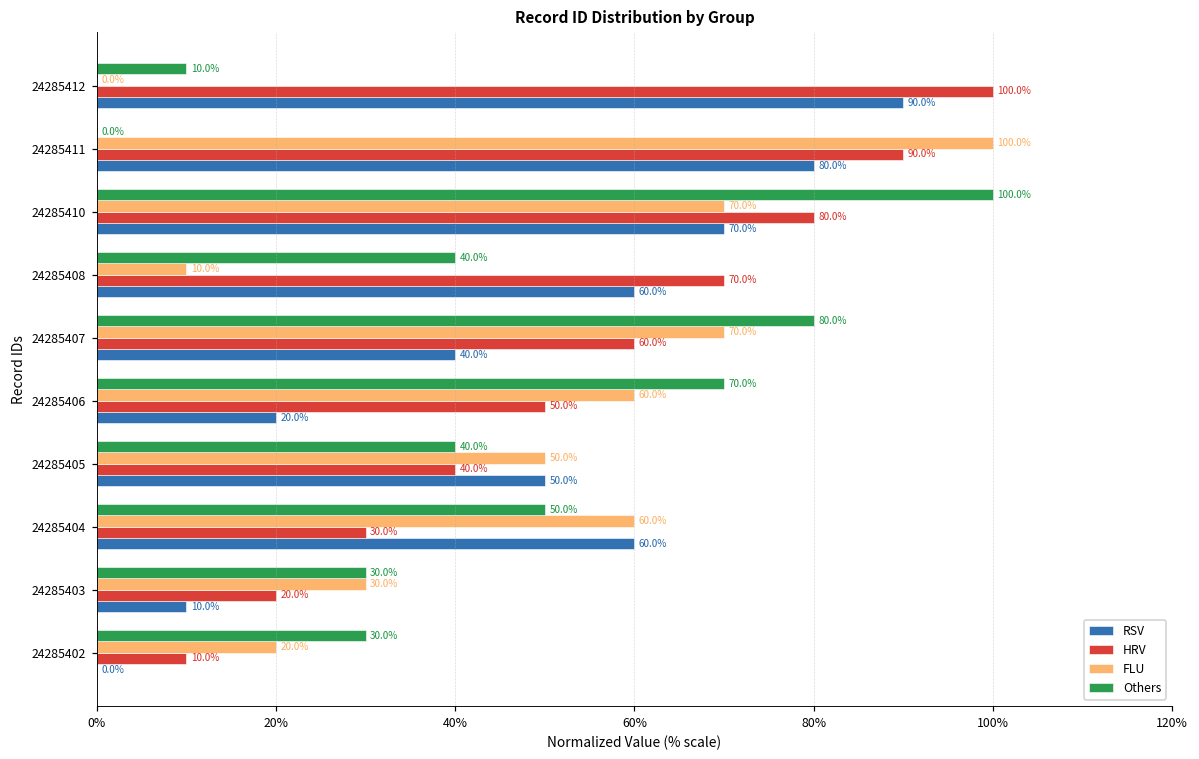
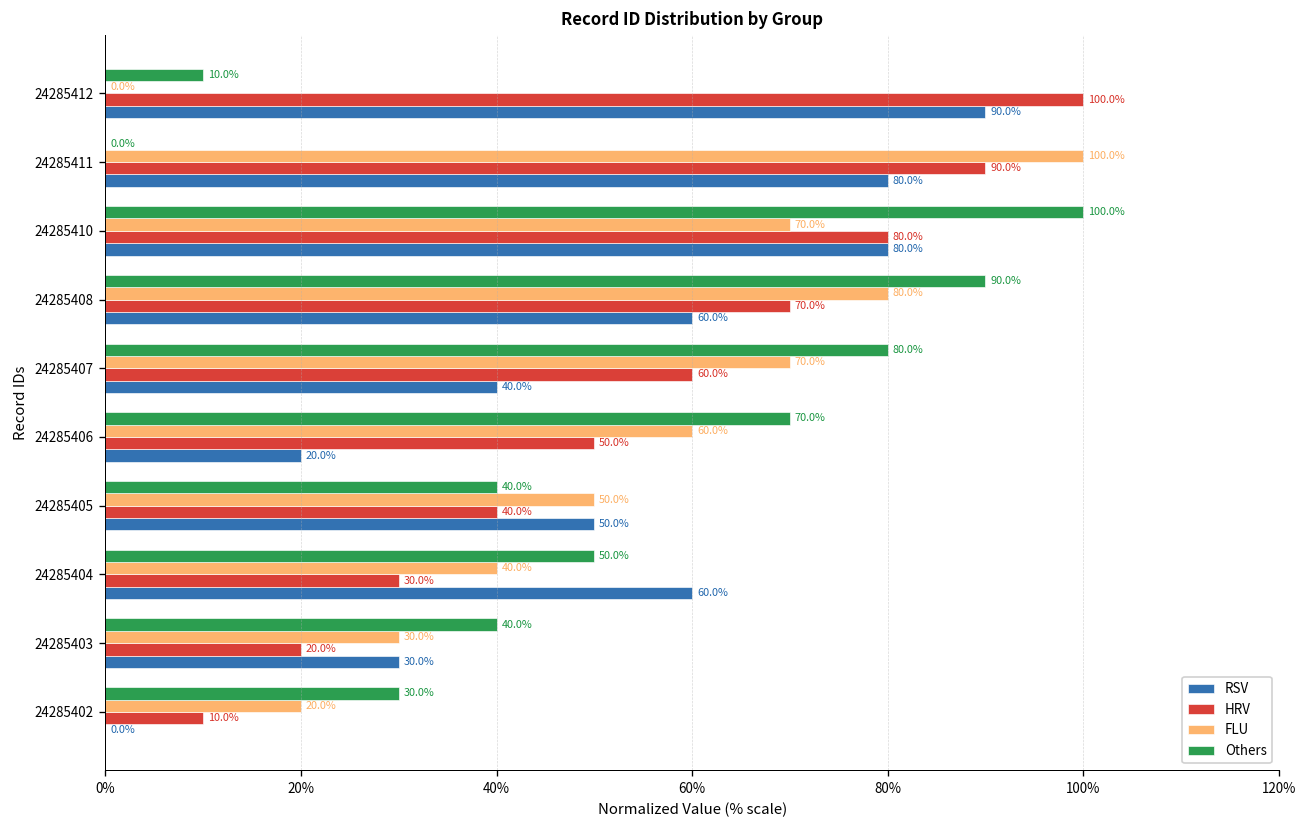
RSV, 24285410: 70.0% -> 80.0%
Others, 24285408: 40.0% -> 90.0%
FLU, 24285408: 10.0% -> 80.0%
FLU, 24285404: 60.0% -> 40.0%
Others, 24285403: 30.0% -> 40.0%
RSV, 24285403: 10.0% -> 30.0%
